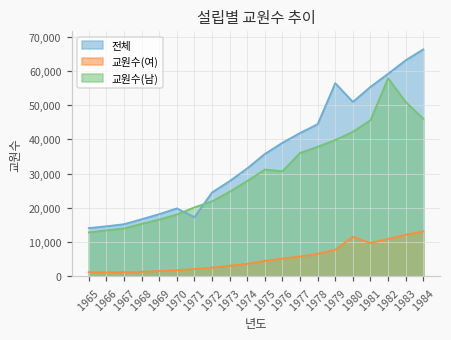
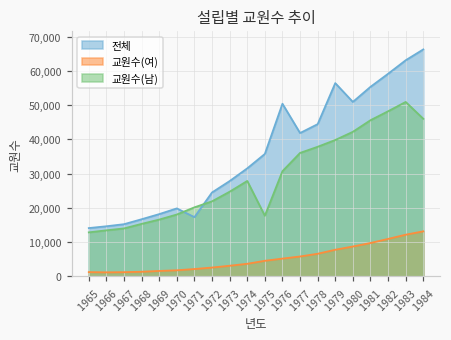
교원수(남), 1975: 31,000 -> 18,000
전체, 1976: 39,000 -> 50,000
교원수(여), 1980: 12,000 -> 9,000
교원수(남), 1982: 58,000 -> 48,000
